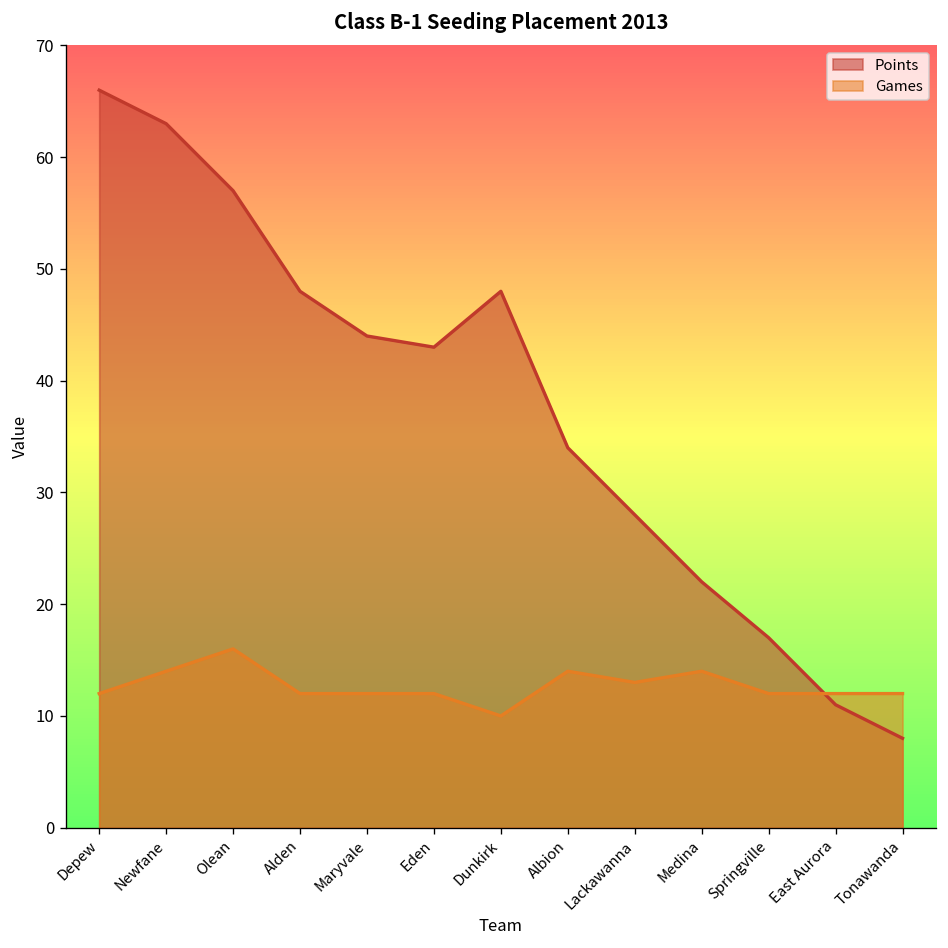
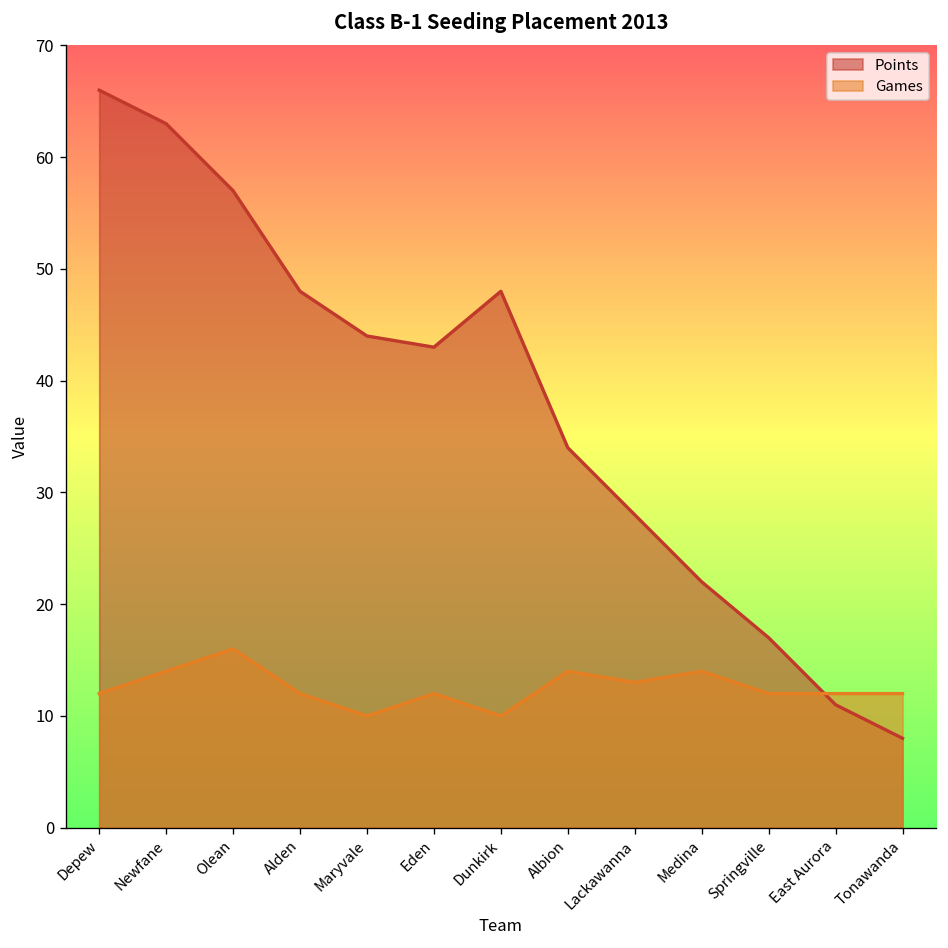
Games, Maryvale: 12 -> 10
